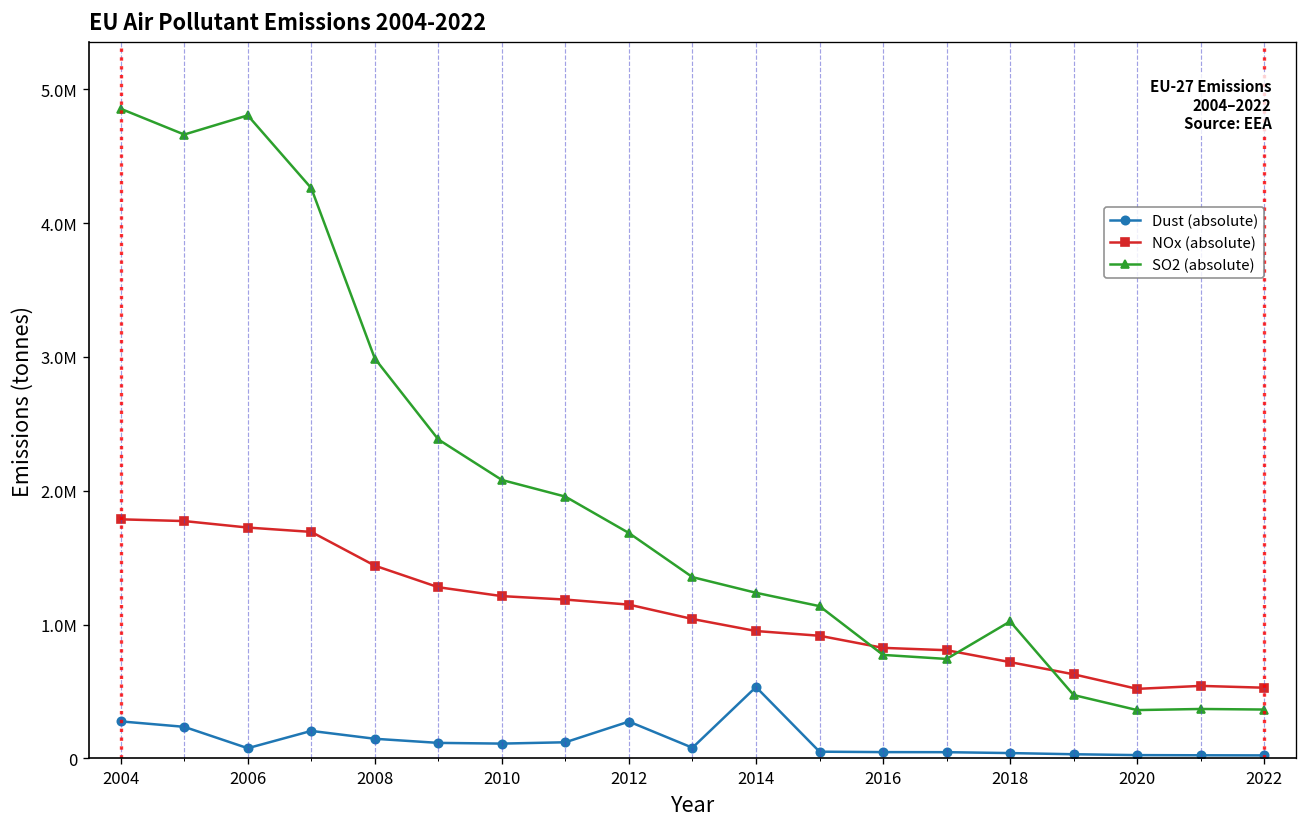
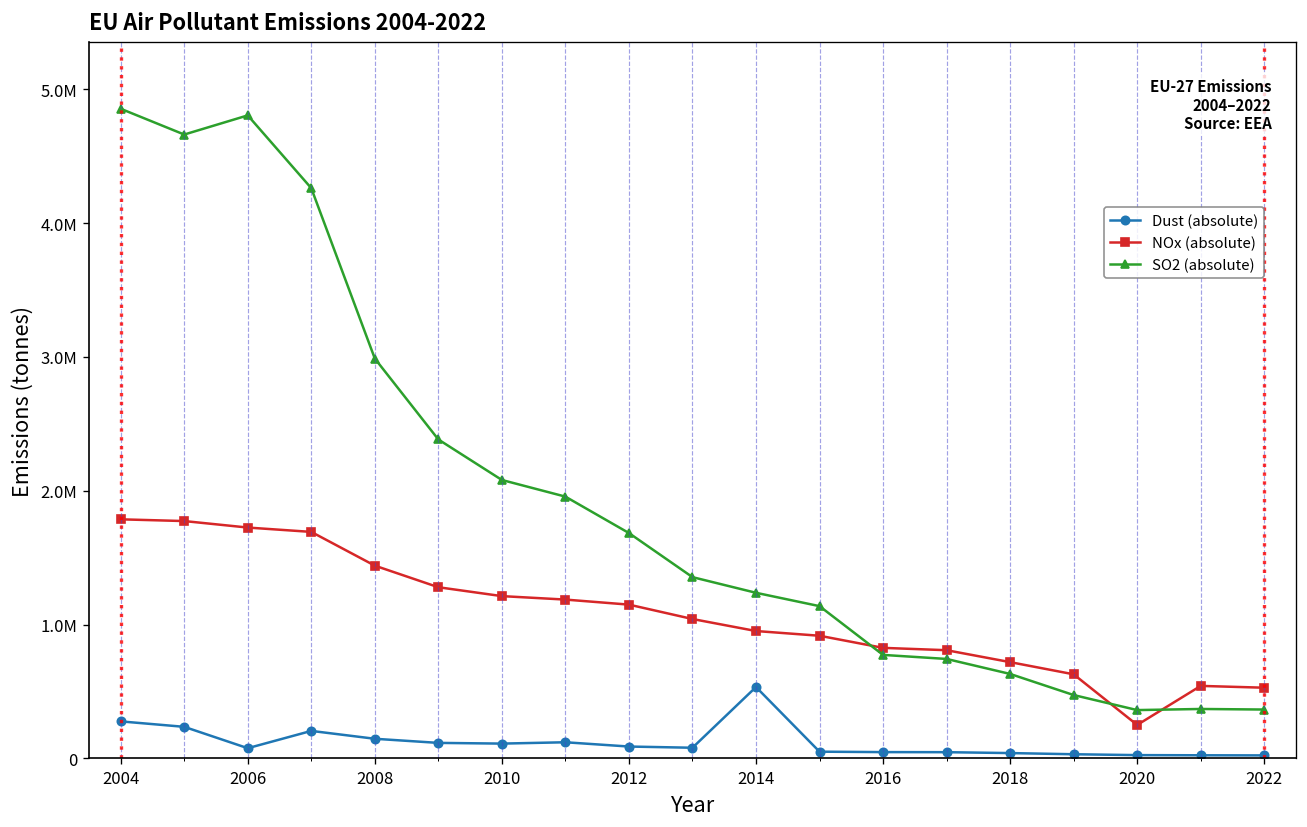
Dust (absolute), 2012: 270000 -> 90000
SO2 (absolute), 2018: 1020000 -> 630000
NOx (absolute), 2020: 520000 -> 250000
